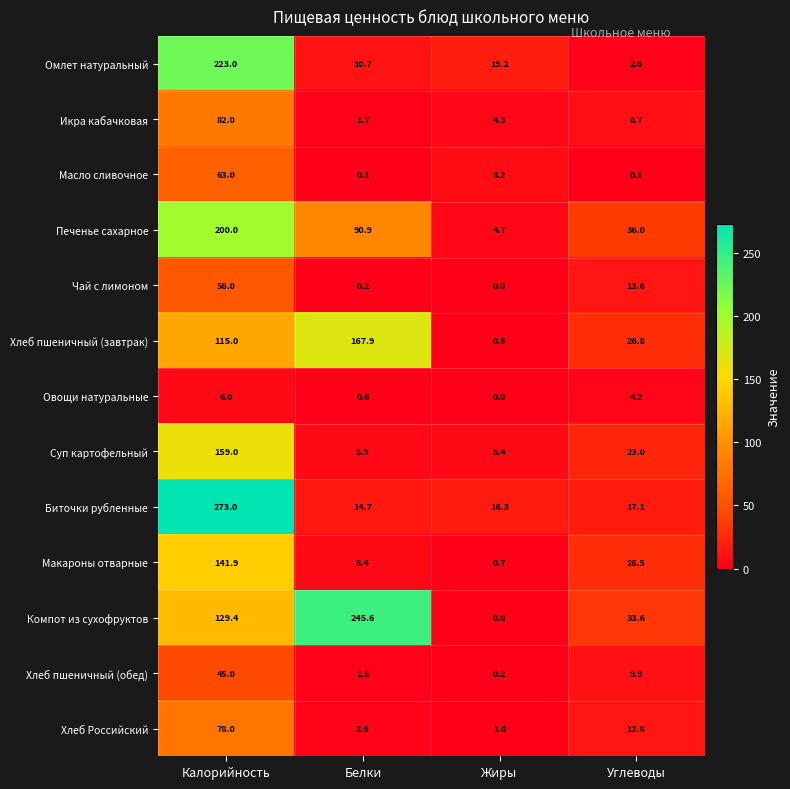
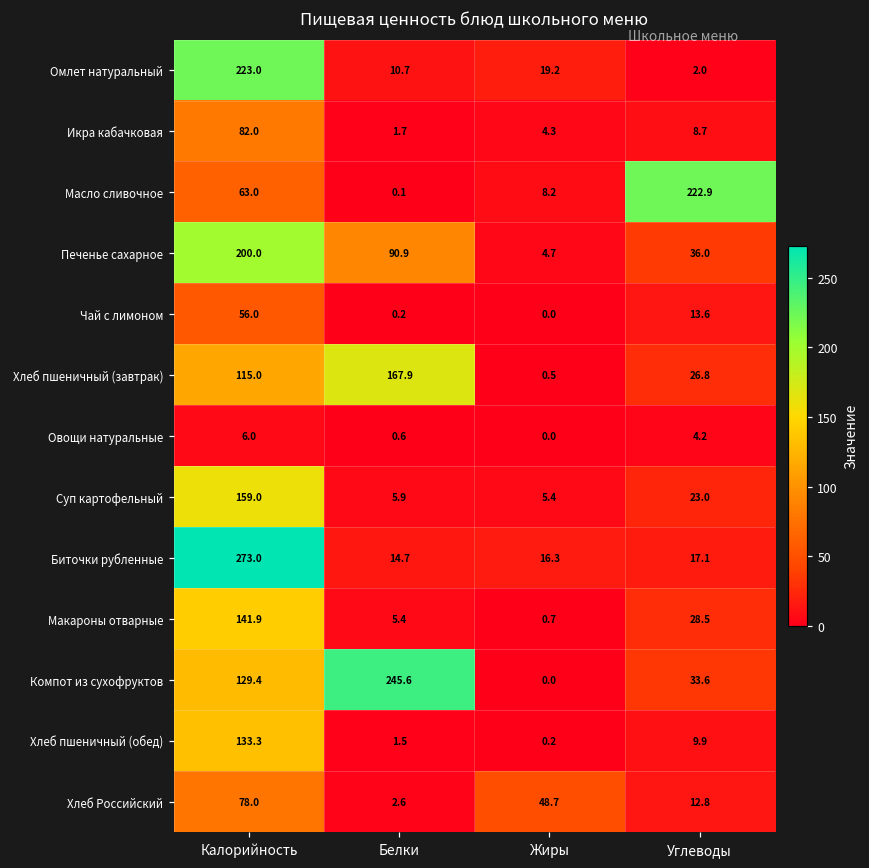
Масло сливочное, Углеводы: 0.1 -> 222.9
Хлеб пшеничный (обед), Калорийность: 45.0 -> 133.3
Хлеб Российский, Жиры: 1.0 -> 48.7
